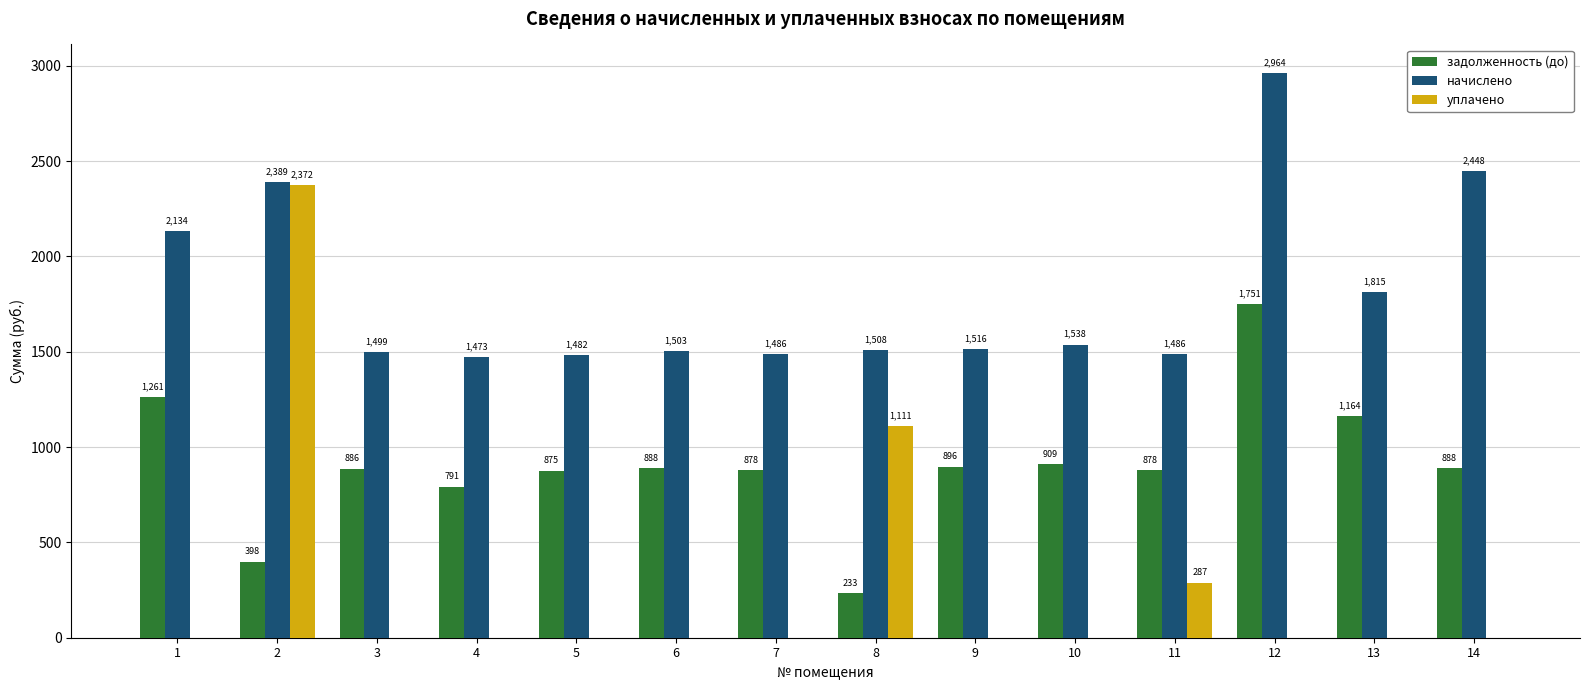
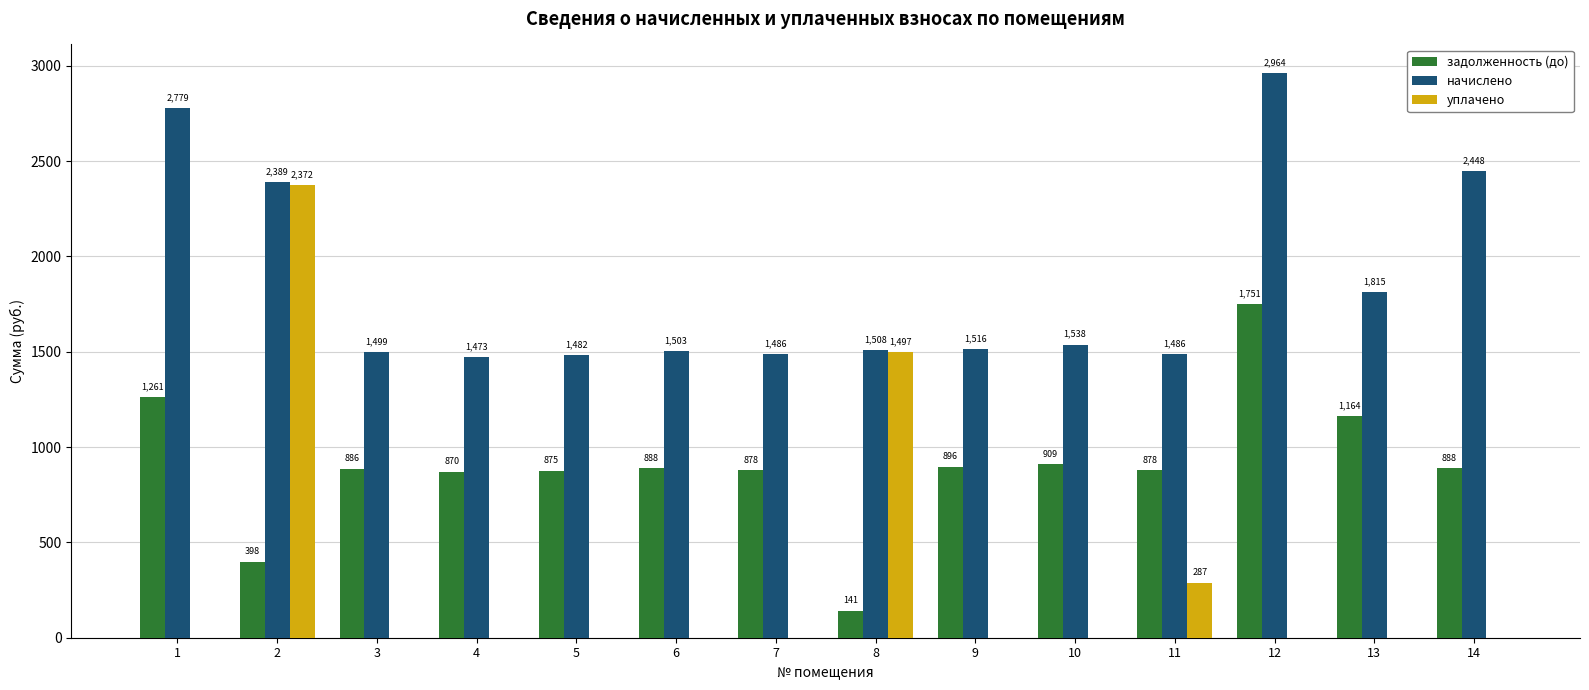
начислено, 1: 2,134 -> 2,779
задолженность (до), 4: 791 -> 870
задолженность (до), 8: 233 -> 141
уплачено, 8: 1,111 -> 1,497
